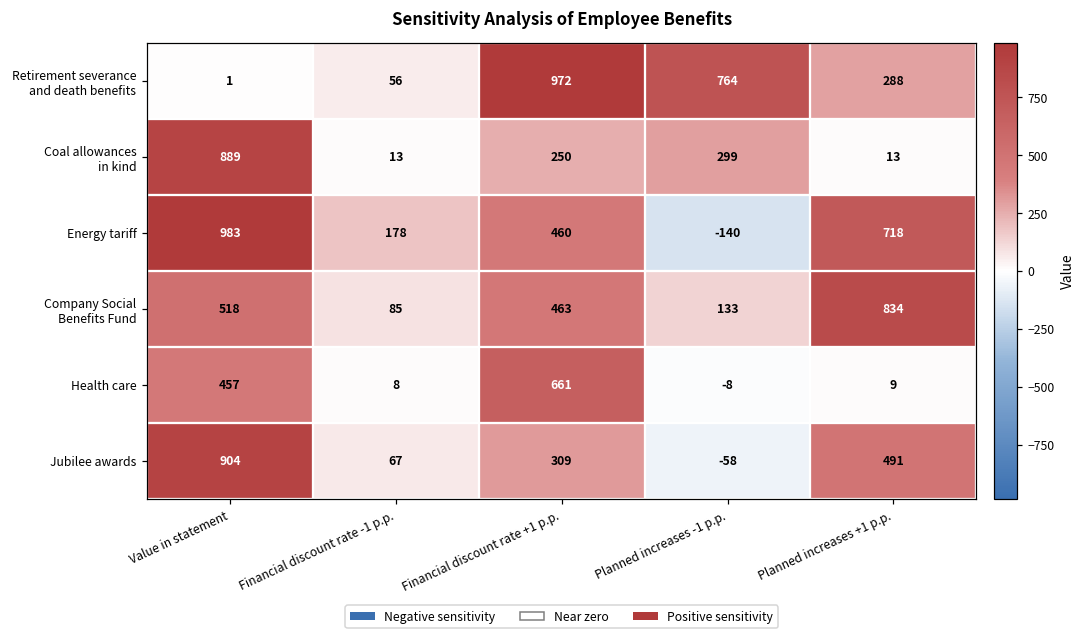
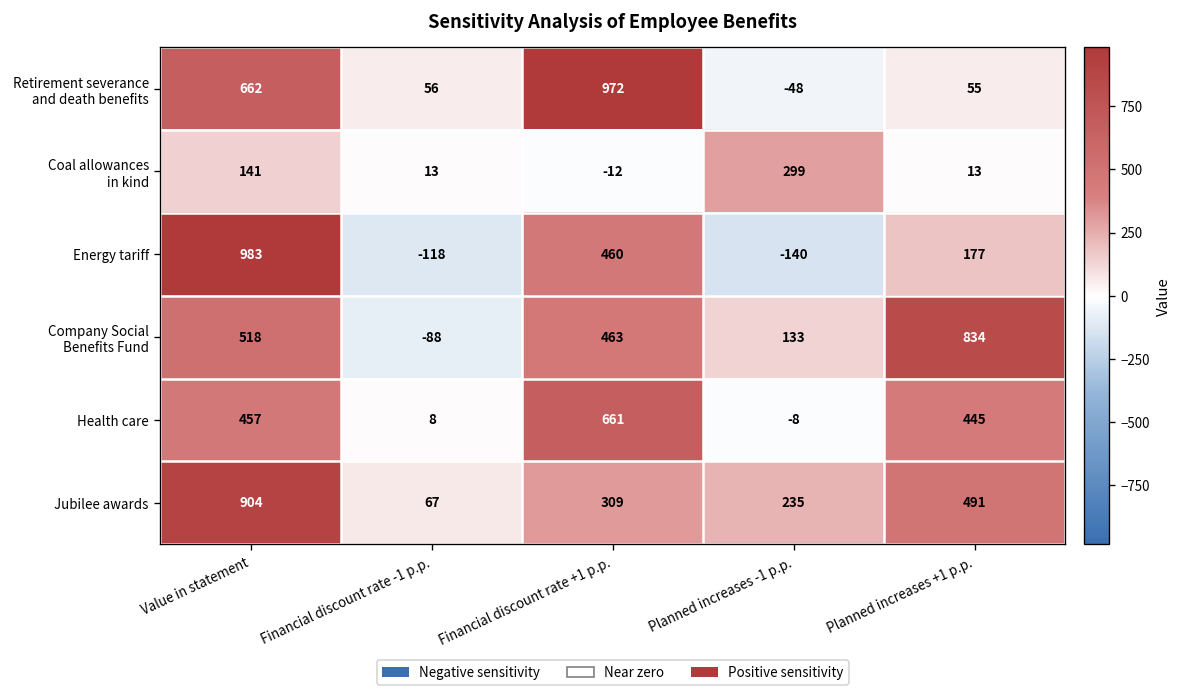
Retirement severance and death benefits, Value in statement: 1 -> 662
Retirement severance and death benefits, Planned increases -1 p.p.: 764 -> -48
Retirement severance and death benefits, Planned increases +1 p.p.: 288 -> 55
Coal allowances in kind, Value in statement: 889 -> 141
Coal allowances in kind, Financial discount rate +1 p.p.: 250 -> -12
Energy tariff, Financial discount rate -1 p.p.: 178 -> -118
Energy tariff, Planned increases +1 p.p.: 718 -> 177
Company Social Benefits Fund, Financial discount rate -1 p.p.: 85 -> -88
Health care, Planned increases +1 p.p.: 9 -> 445
Jubilee awards, Planned increases -1 p.p.: -58 -> 235
